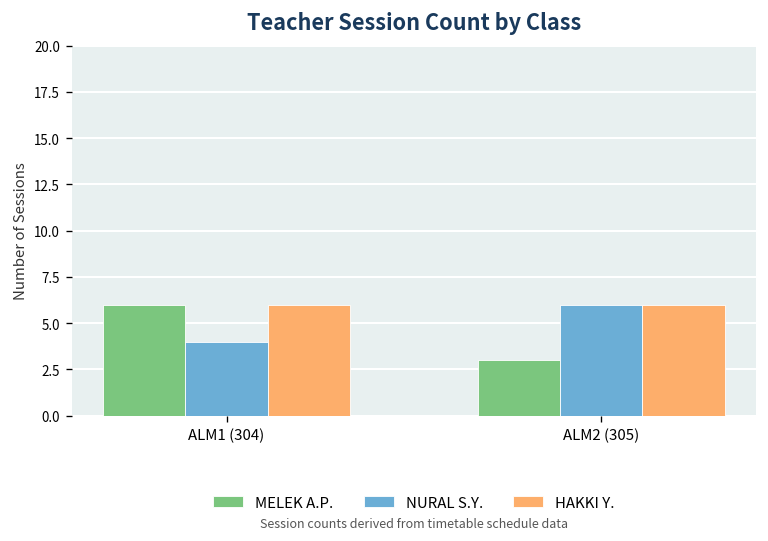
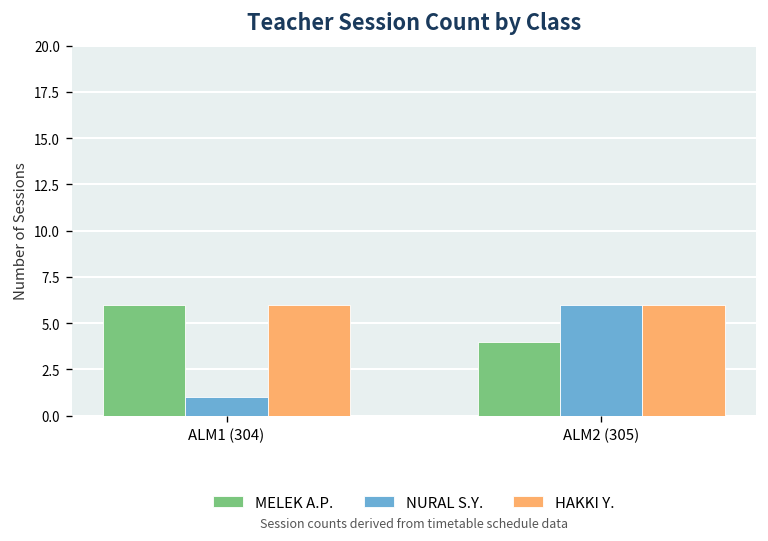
NURAL S.Y., ALM1 (304): 4 -> 1
MELEK A.P., ALM2 (305): 3 -> 4
